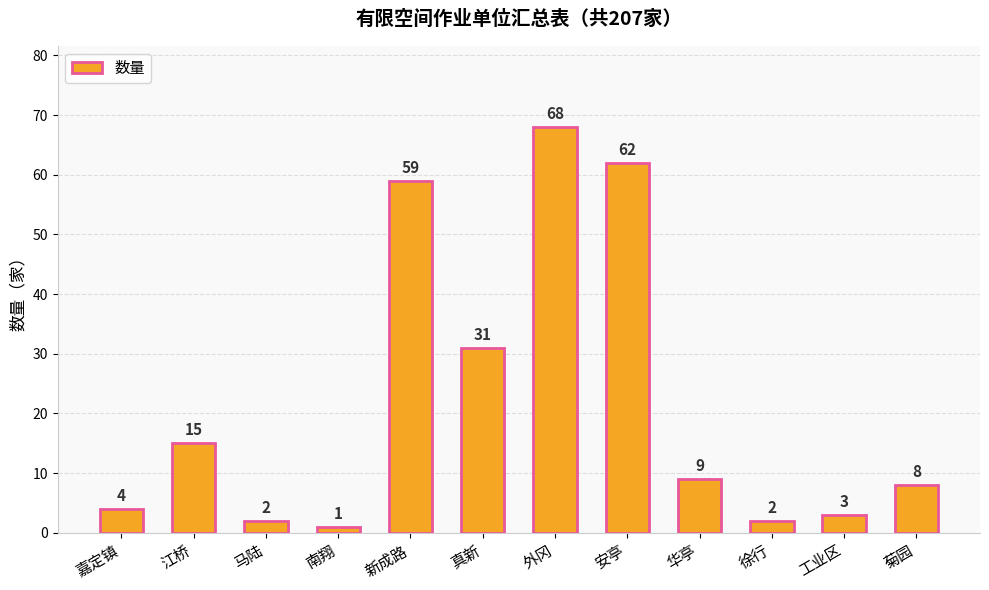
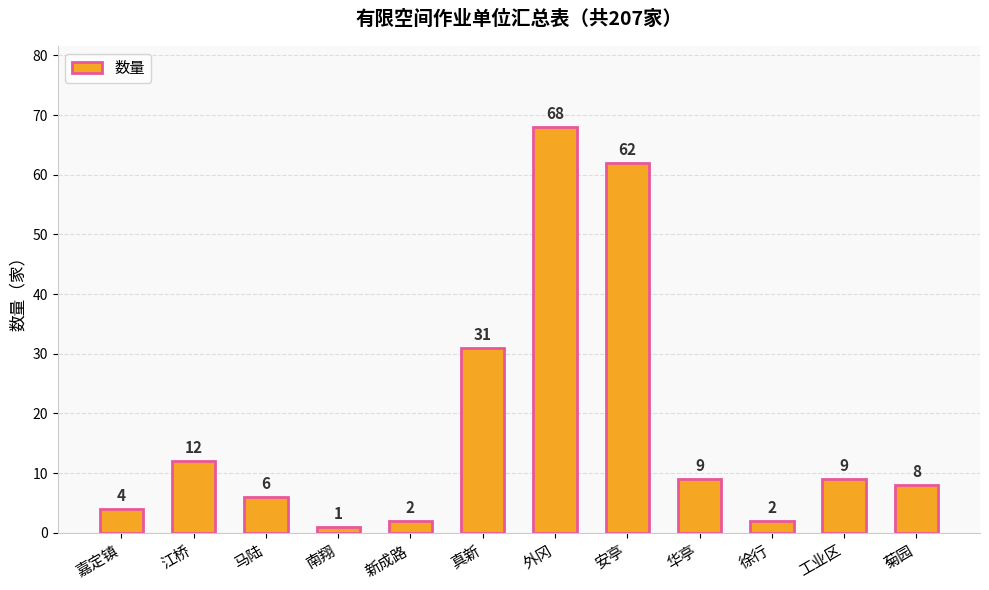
江桥: 15 -> 12
马陆: 2 -> 6
新成路: 59 -> 2
工业区: 3 -> 9
